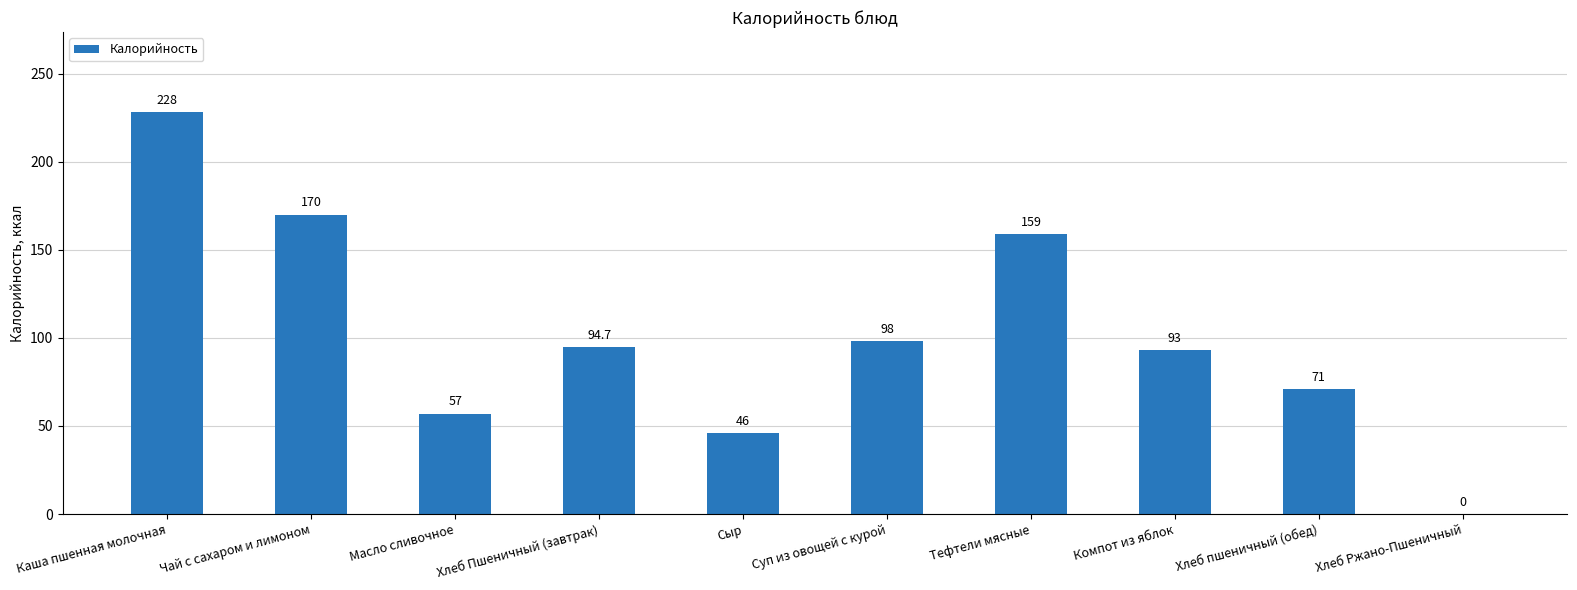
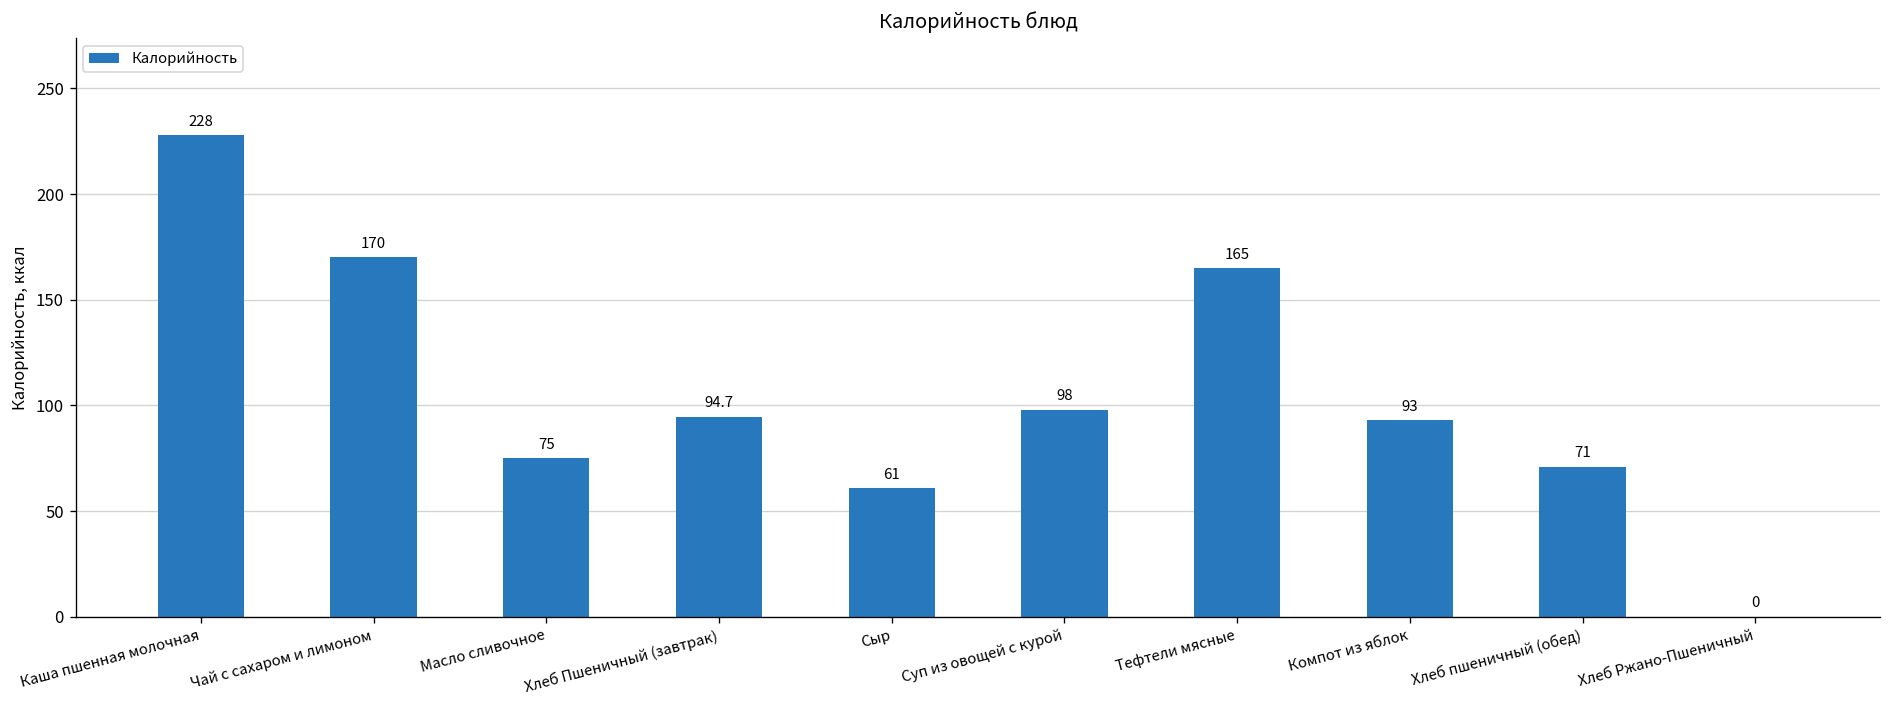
Масло сливочное: 57 -> 75
Сыр: 46 -> 61
Тефтели мясные: 159 -> 165
